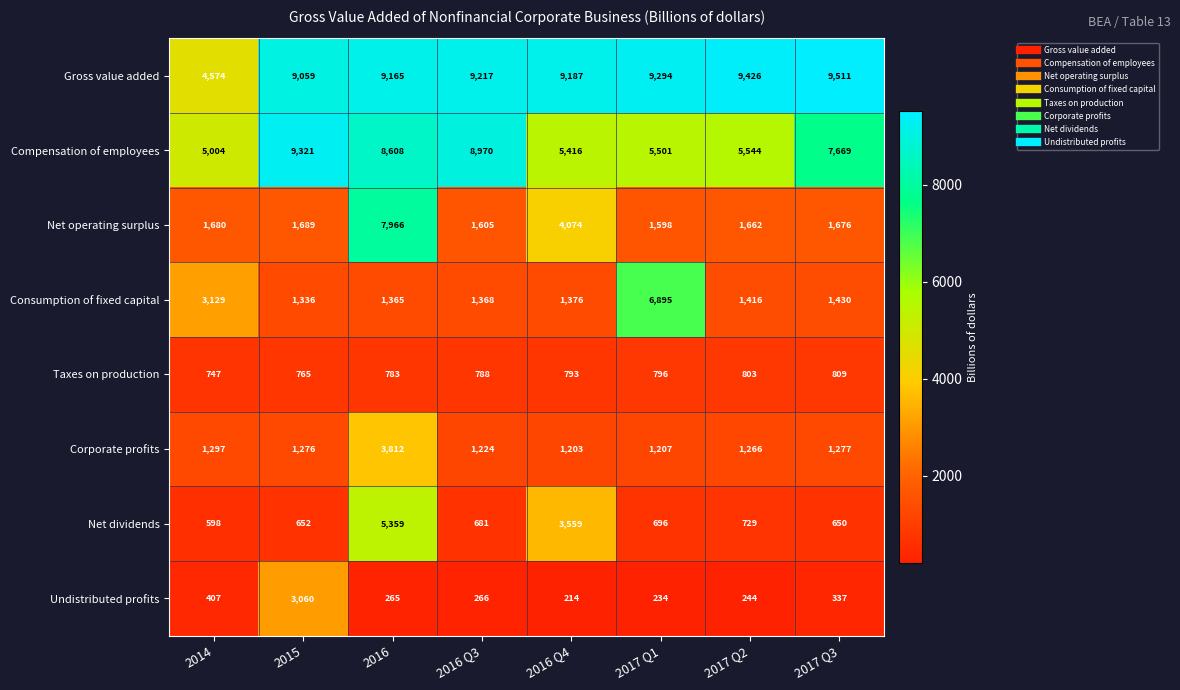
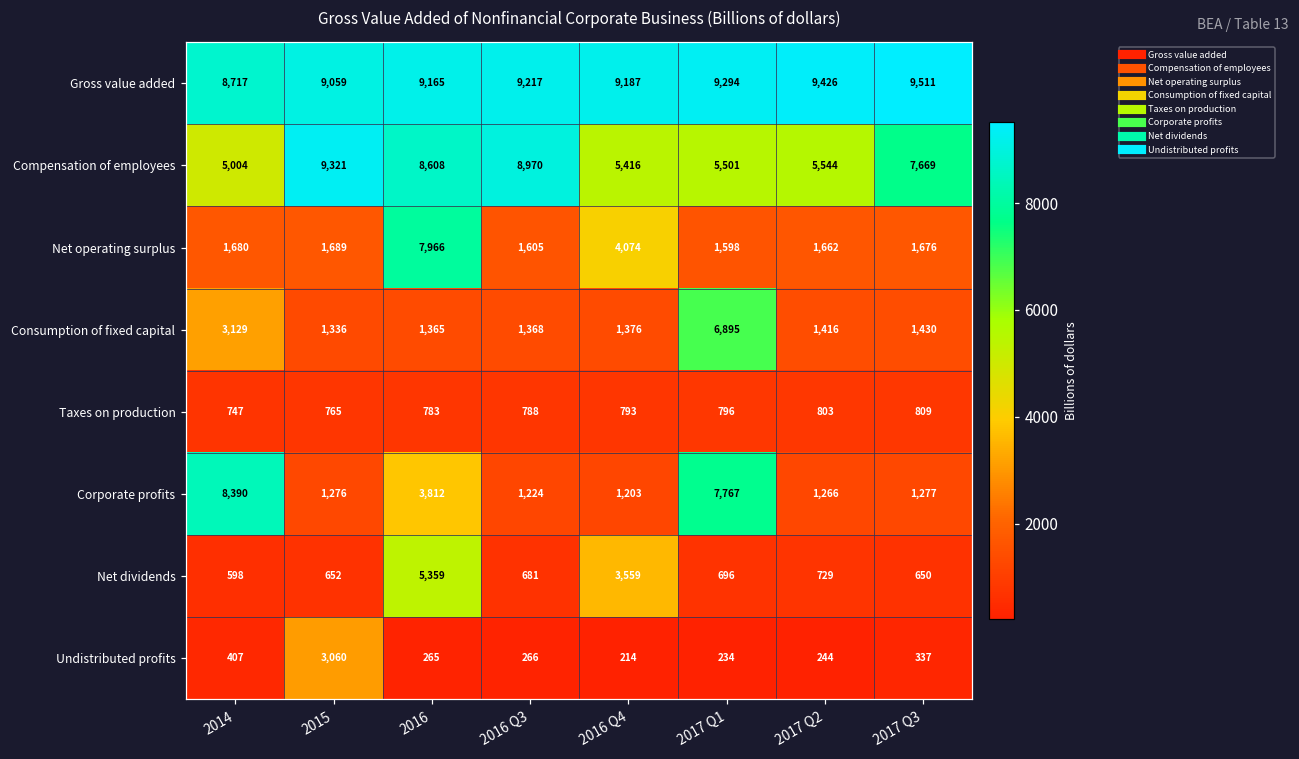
Gross value added, 2014: 4,574 -> 8,717
Corporate profits, 2014: 1,297 -> 8,390
Corporate profits, 2017 Q1: 1,207 -> 7,767
